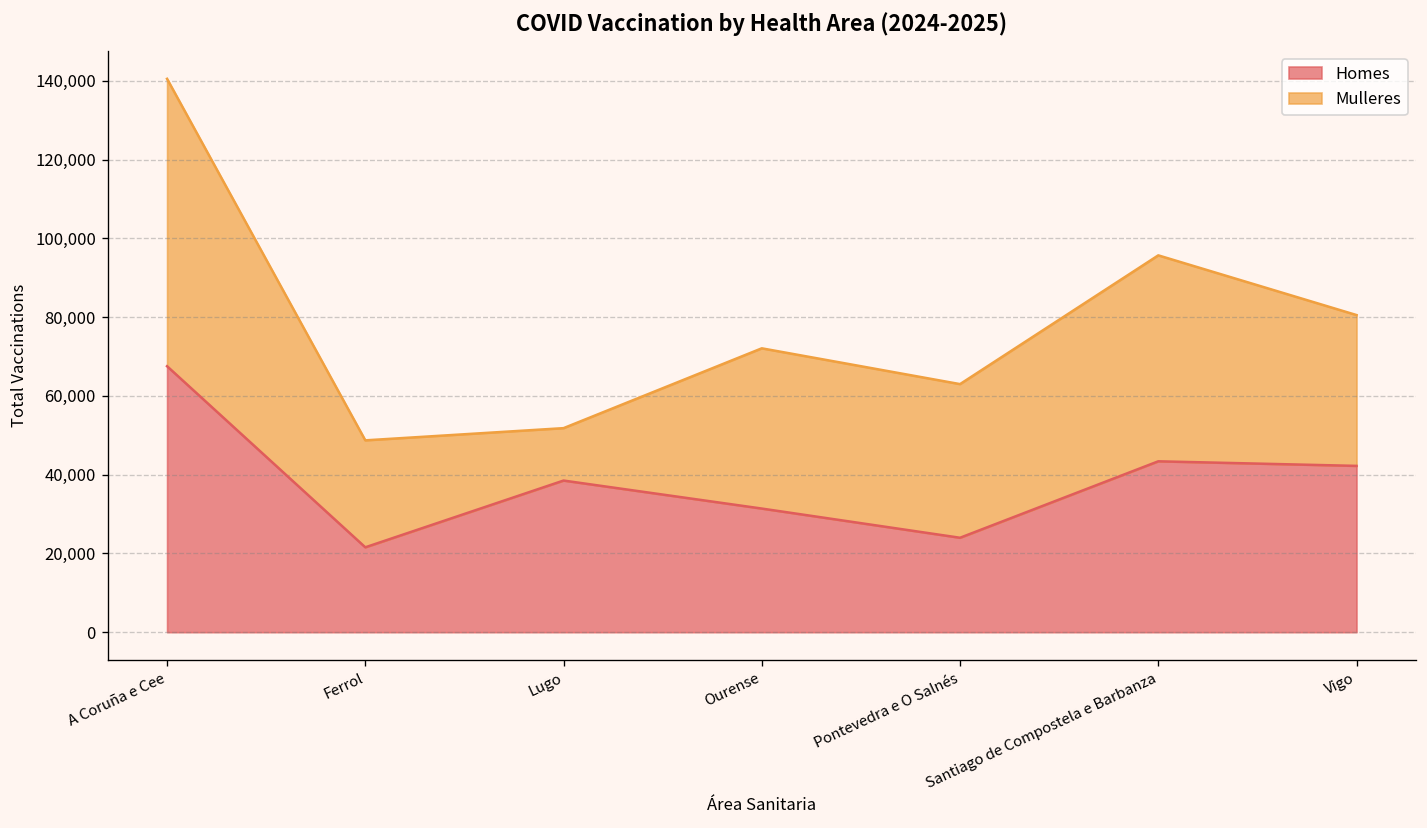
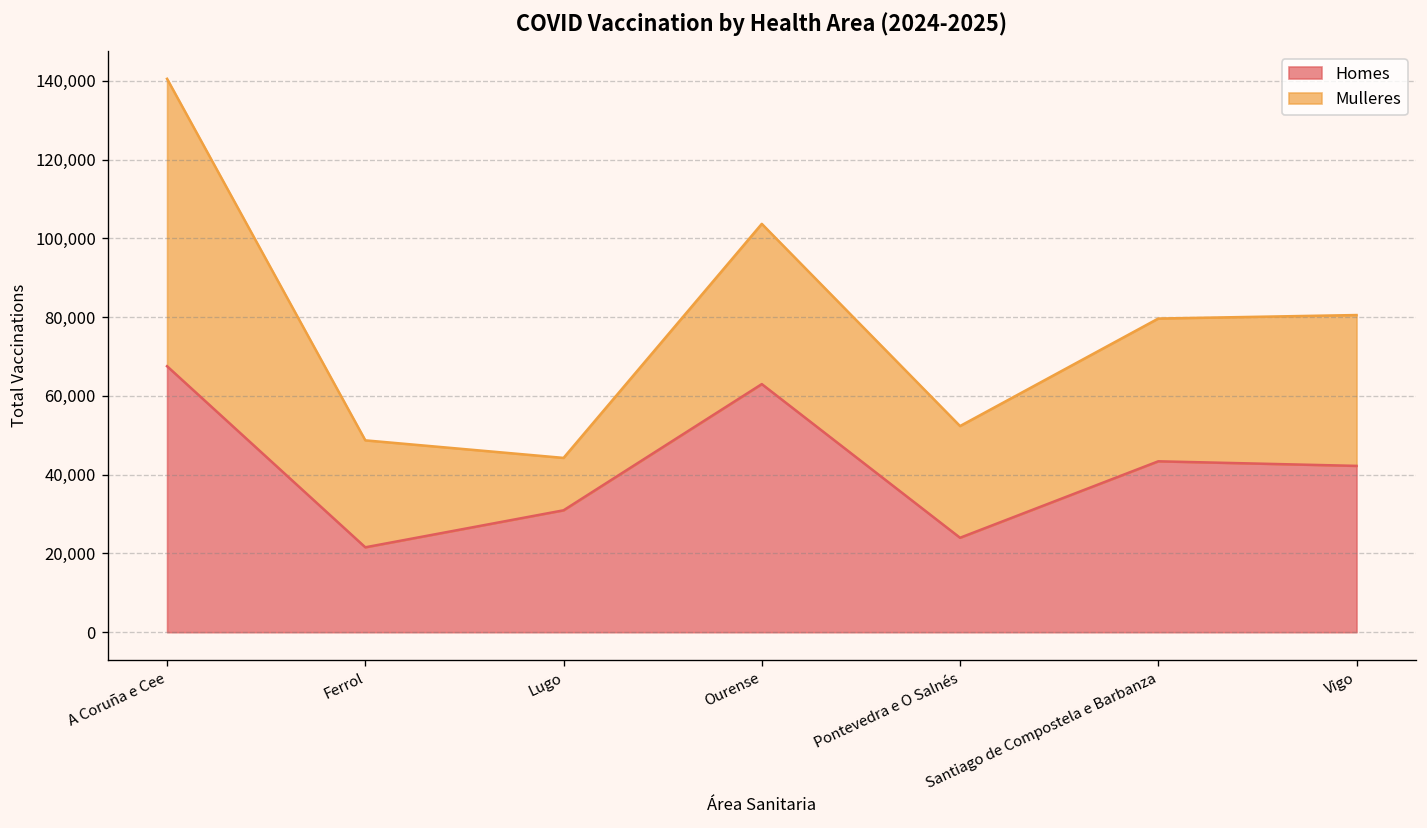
Homes, Lugo: 39,000 -> 31,000
Homes, Ourense: 31,000 -> 63,000
Mulleres, Pontevedra e O Salnés: 39,000 -> 28,000
Mulleres, Santiago de Compostela e Barbanza: 52,000 -> 36,000
